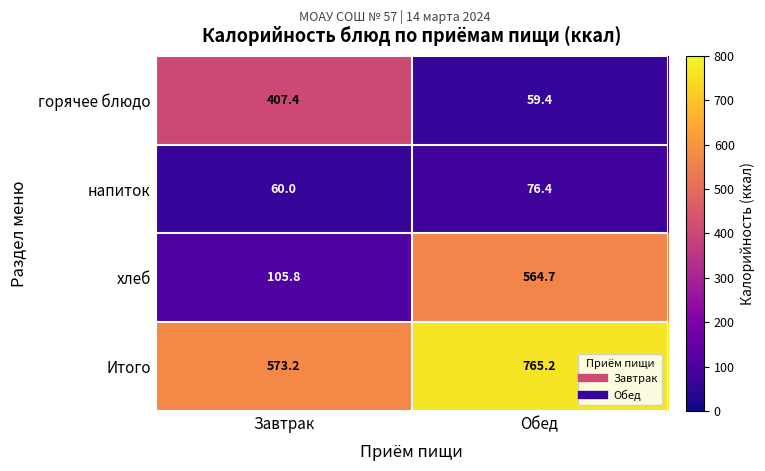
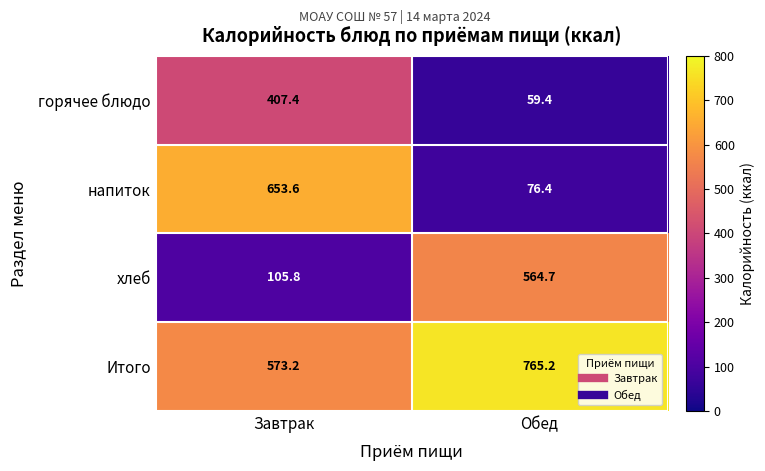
напиток, Завтрак: 60.0 -> 653.6
